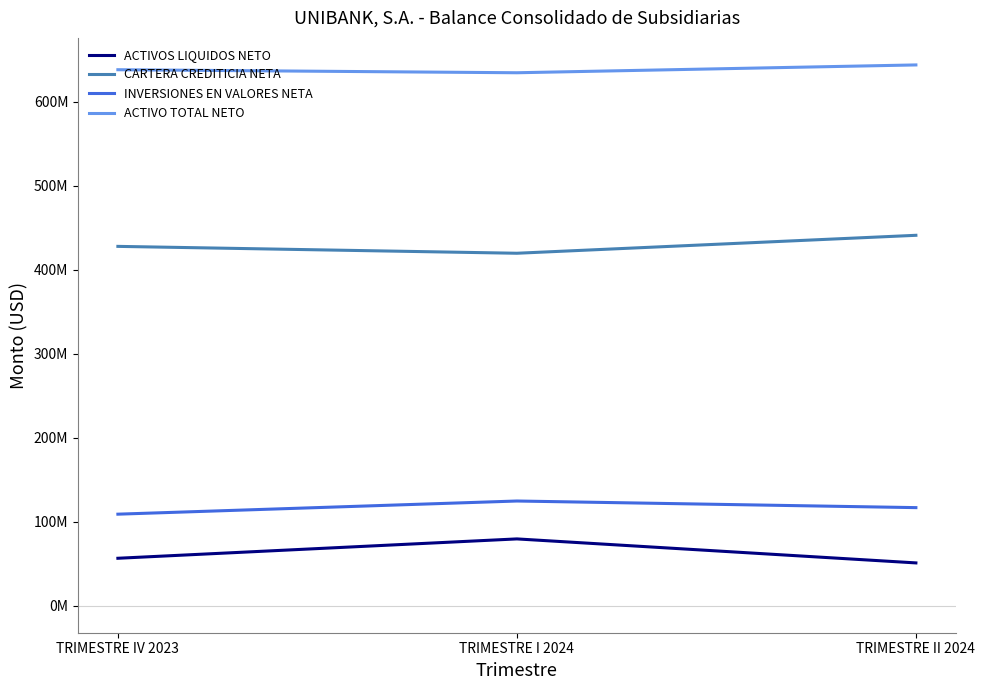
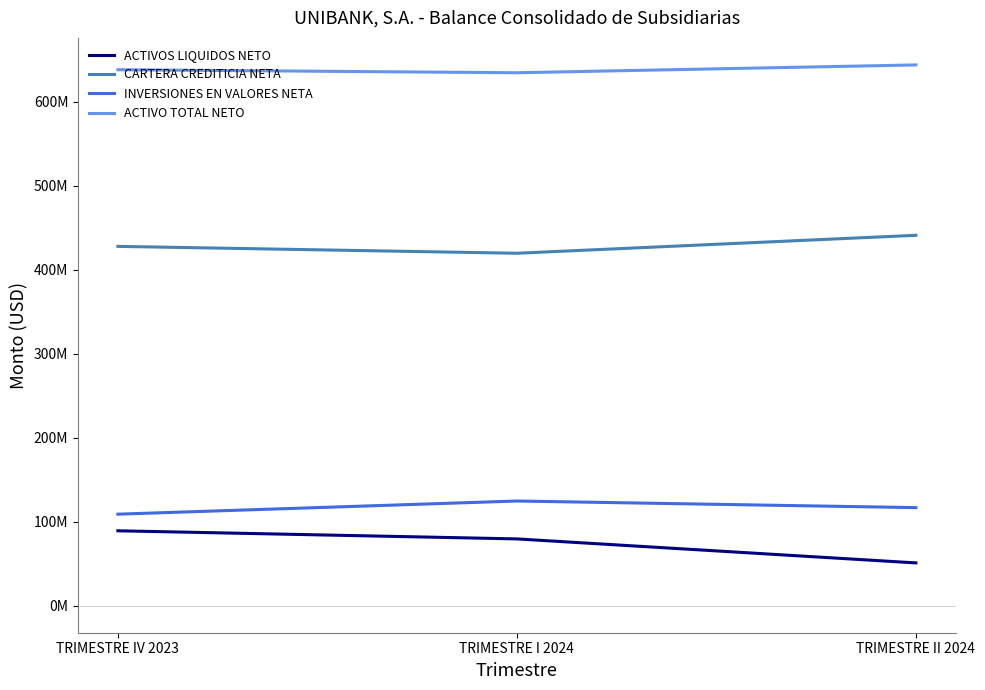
ACTIVOS LIQUIDOS NETO, TRIMESTRE IV 2023: 60000000 -> 90000000
